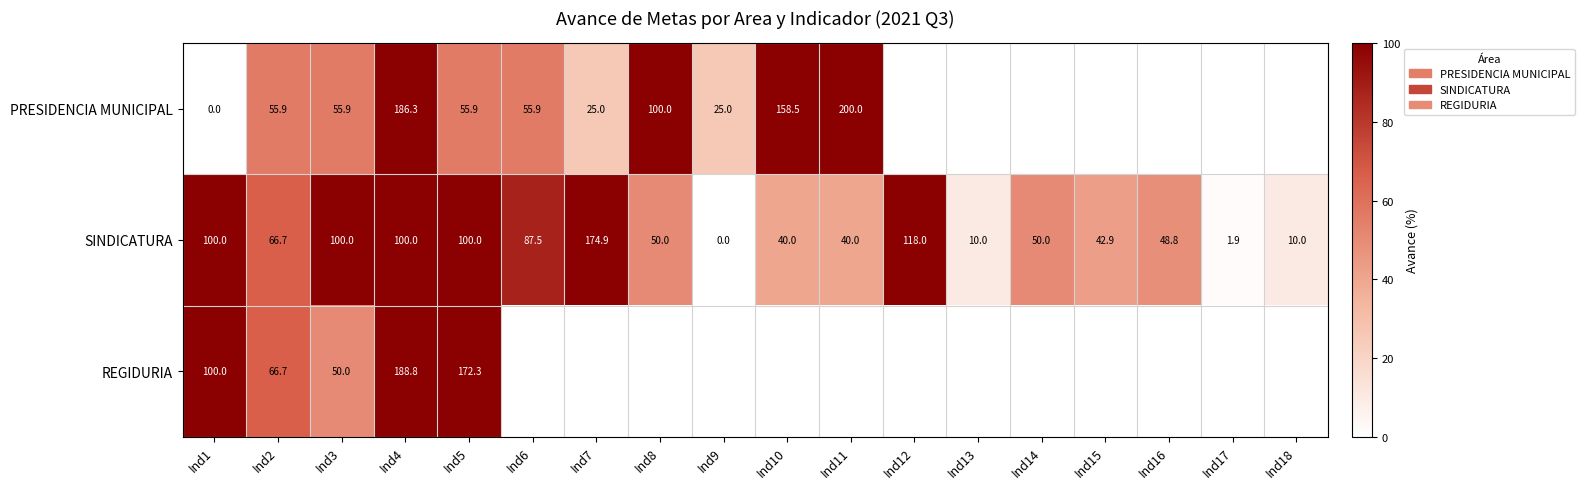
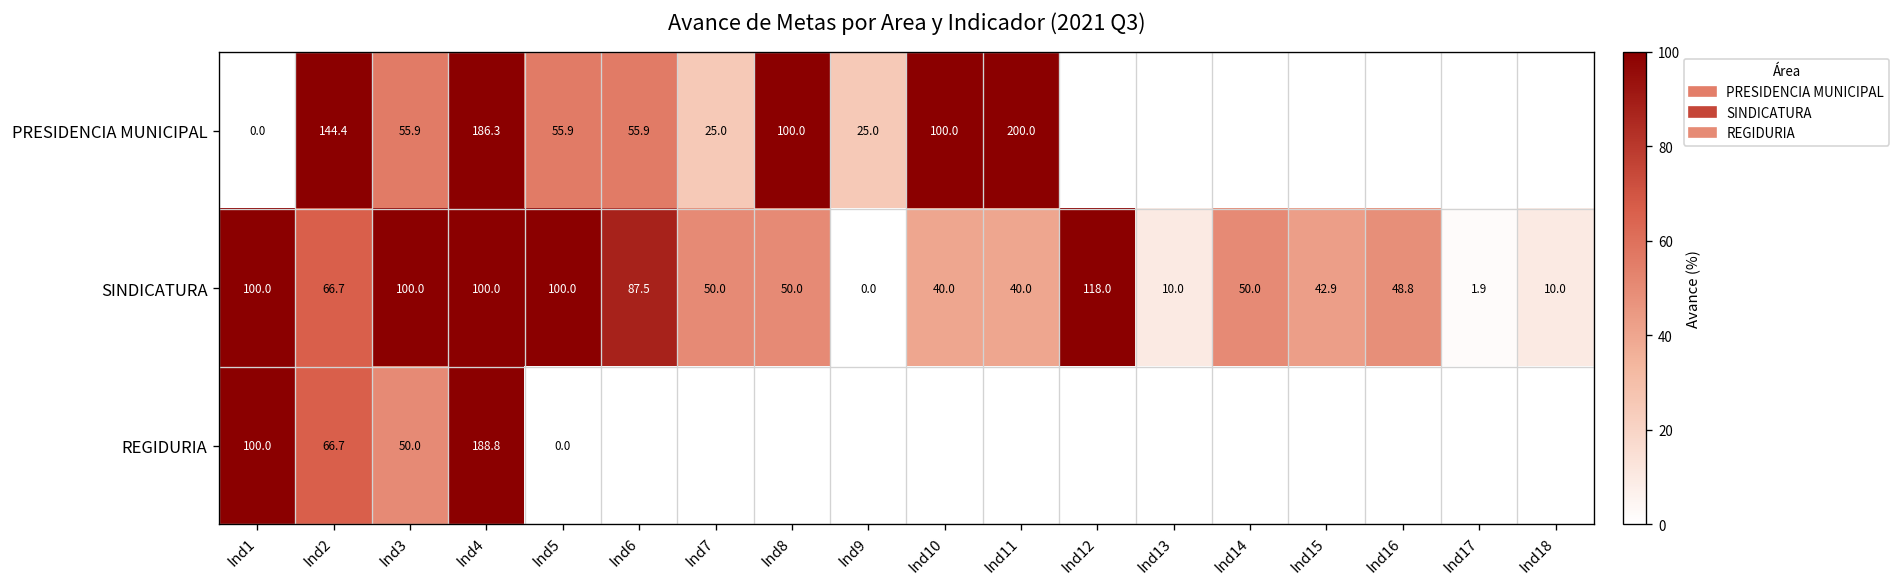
PRESIDENCIA MUNICIPAL, Ind2: 55.9 -> 144.4
PRESIDENCIA MUNICIPAL, Ind10: 158.5 -> 100.0
SINDICATURA, Ind7: 174.9 -> 50.0
REGIDURIA, Ind5: 172.3 -> 0.0
